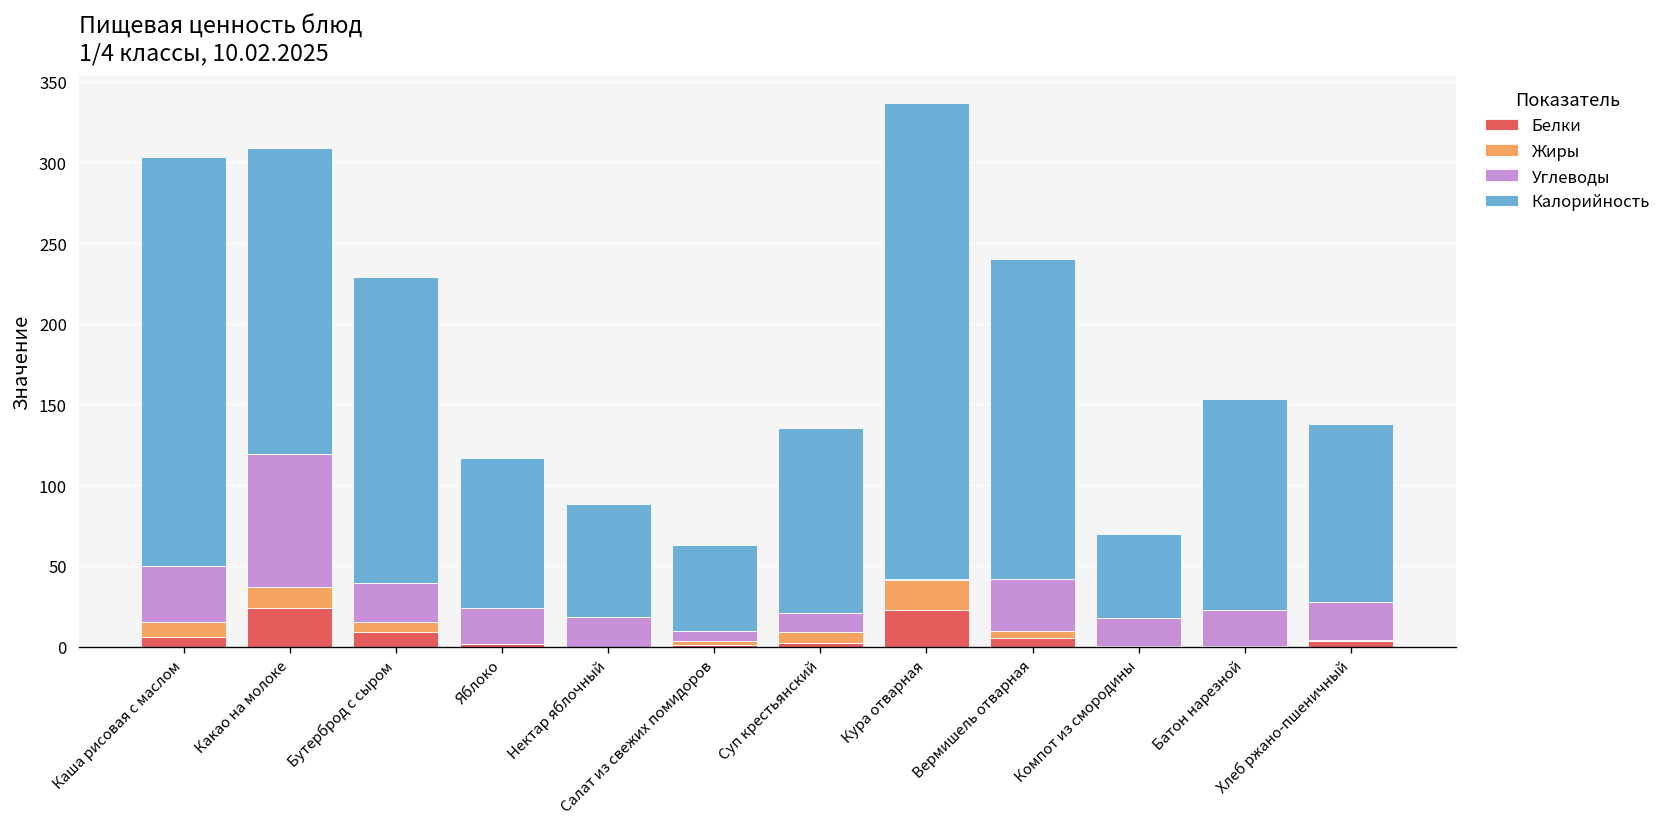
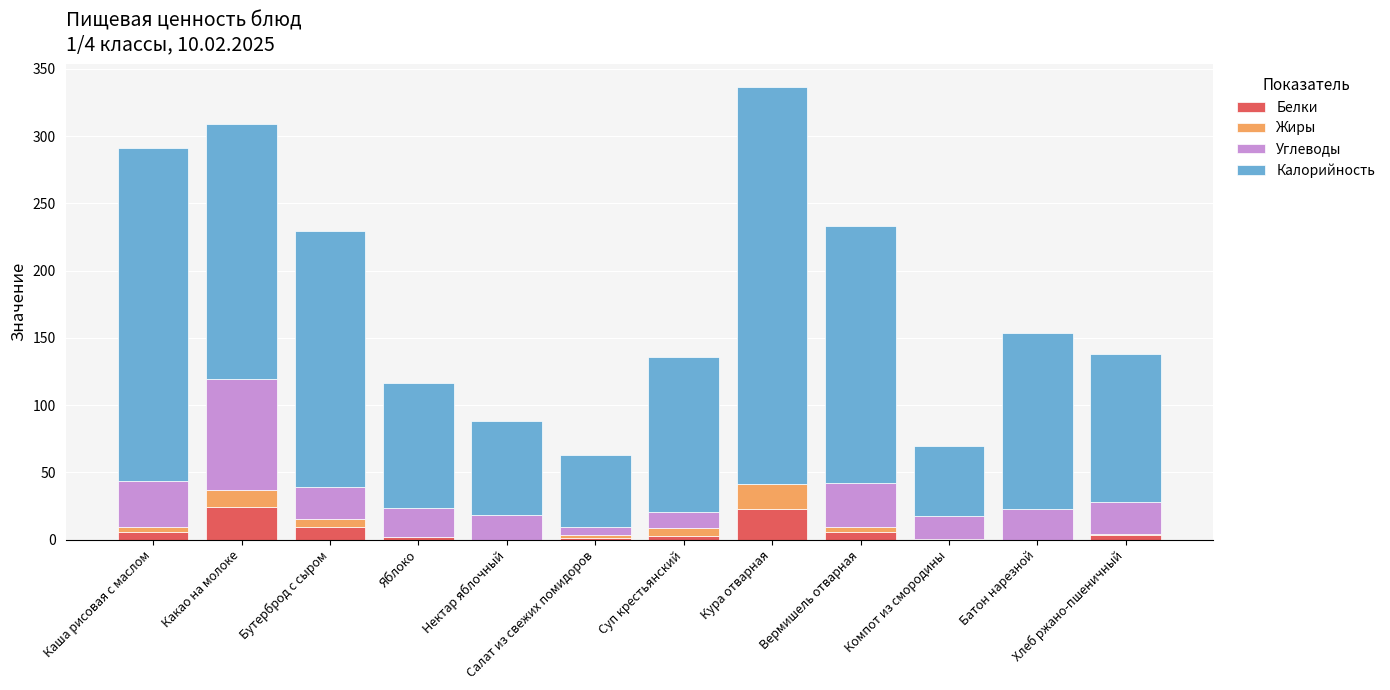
Жиры, Каша рисовая с маслом: 9 -> 3
Калорийность, Каша рисовая с маслом: 253 -> 247
Калорийность, Вермишель отварная: 198 -> 191
